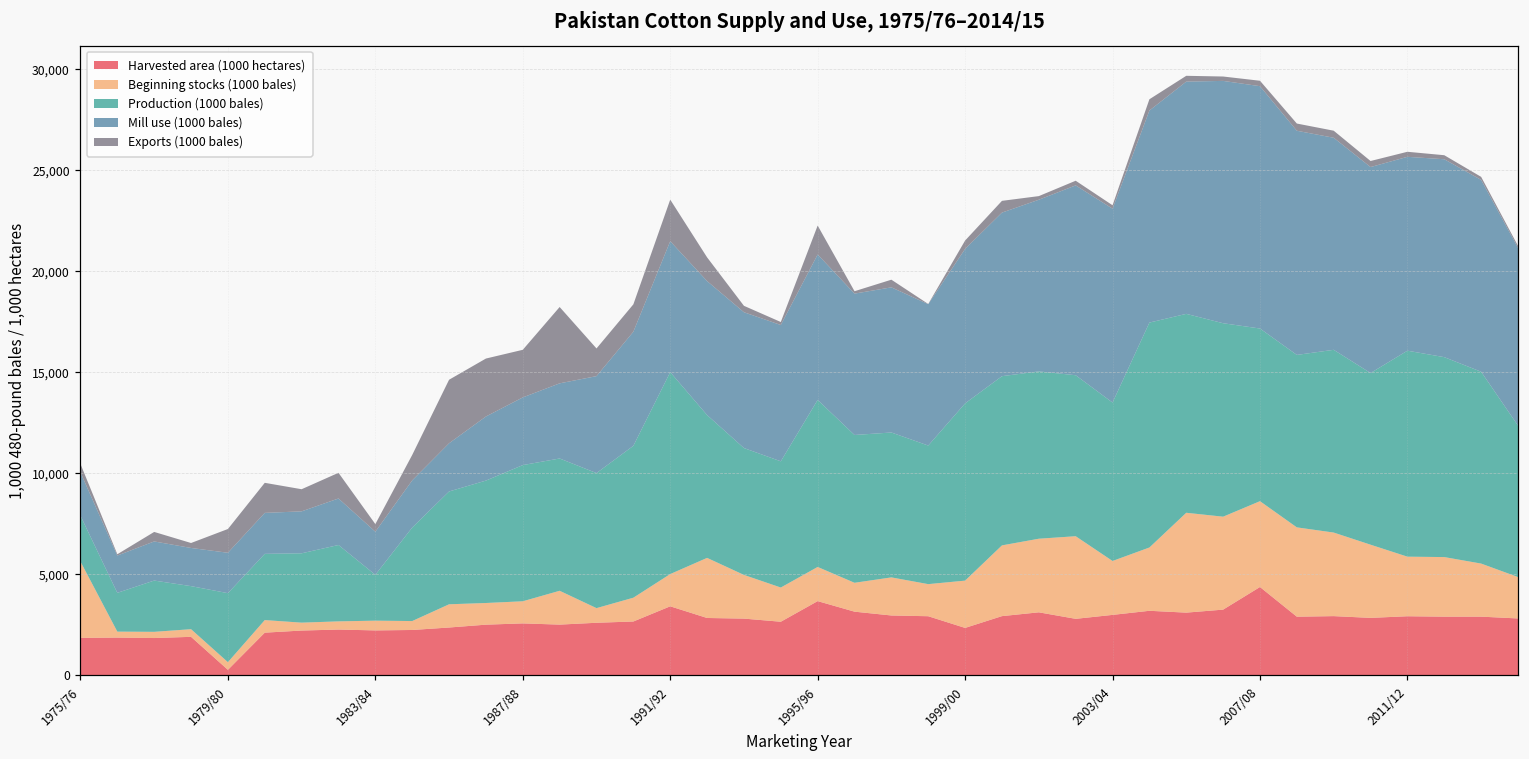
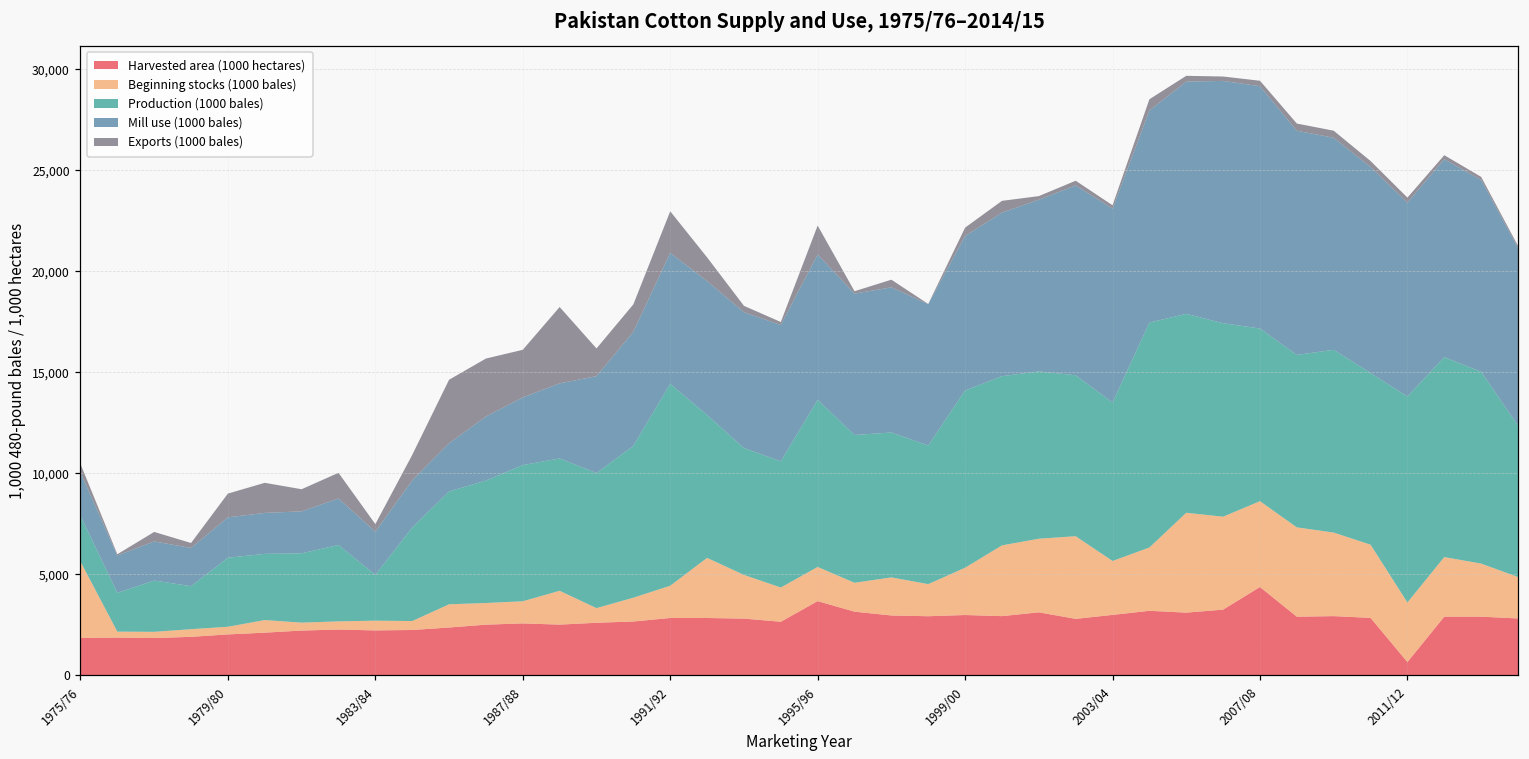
Harvested area (1000 hectares), 1979/80: 300 -> 2,000
Harvested area (1000 hectares), 1991/92: 3,400 -> 2,800
Harvested area (1000 hectares), 1999/00: 2,300 -> 3,000
Harvested area (1000 hectares), 2011/12: 2,900 -> 700
